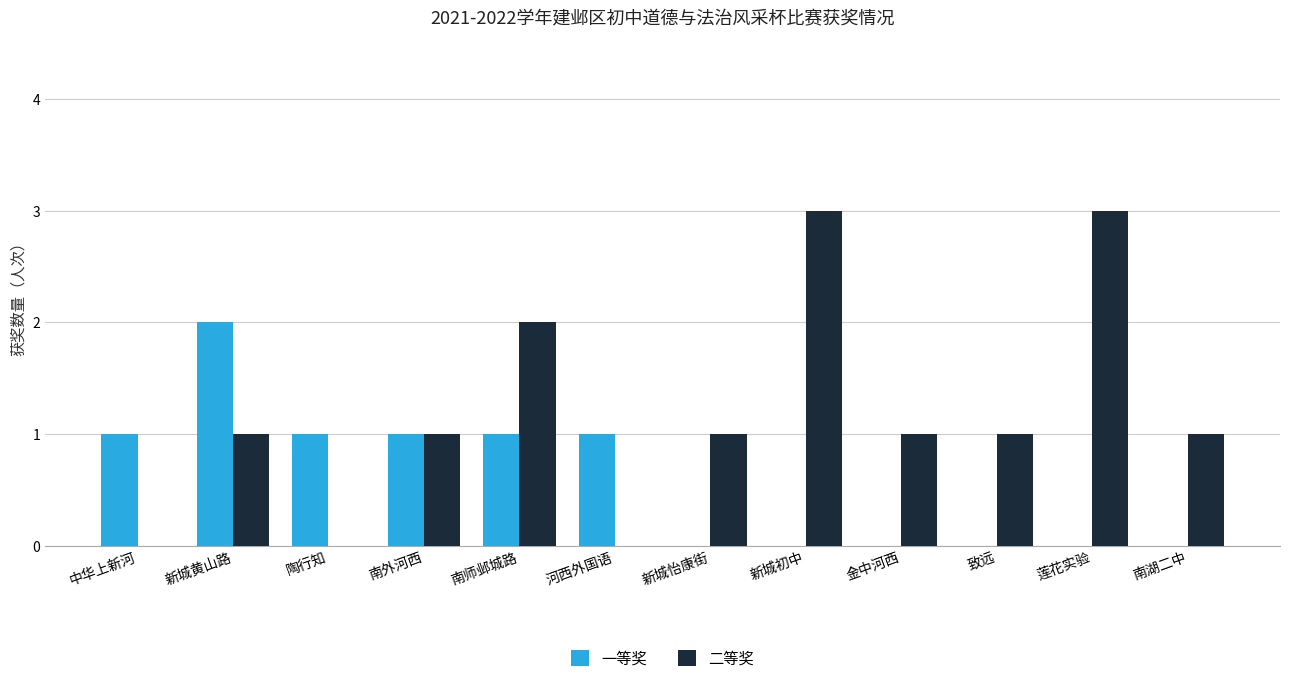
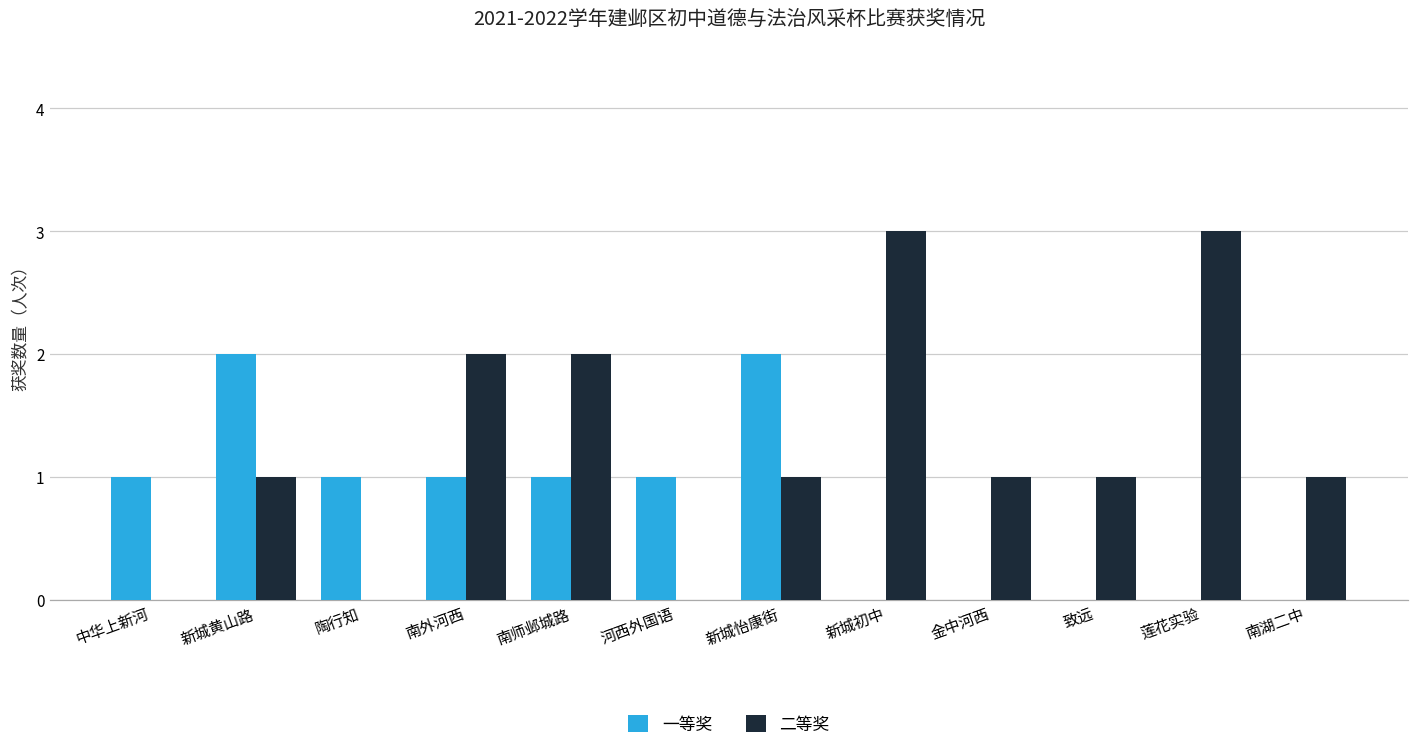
二等奖, 南外河西: 1 -> 2
一等奖, 新城怡康街: 0 -> 2
